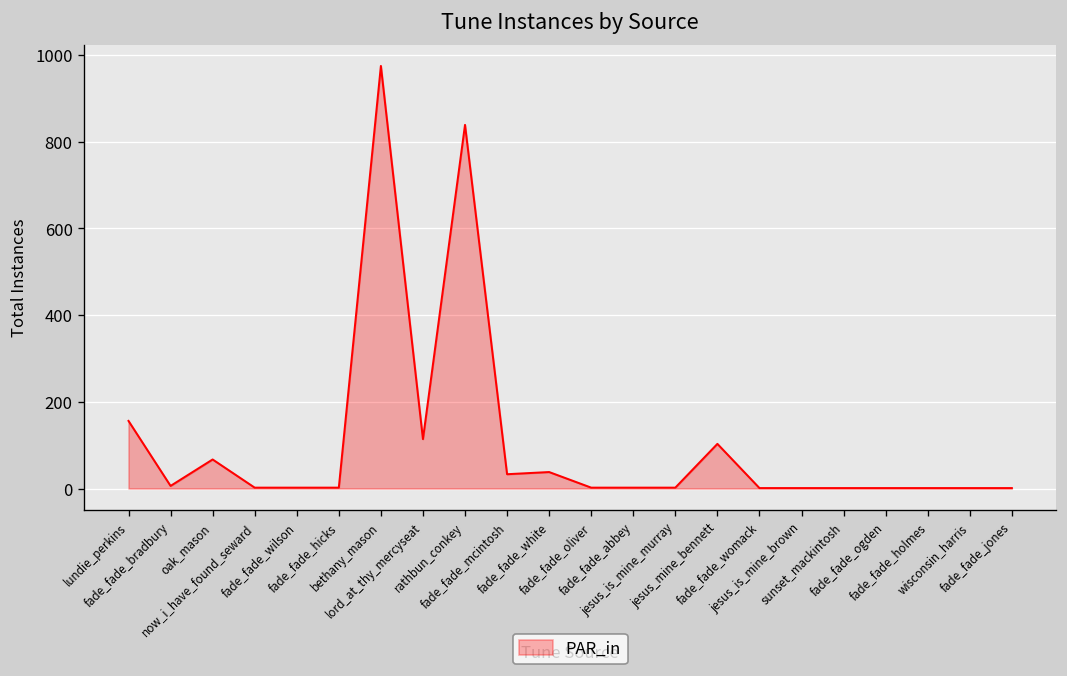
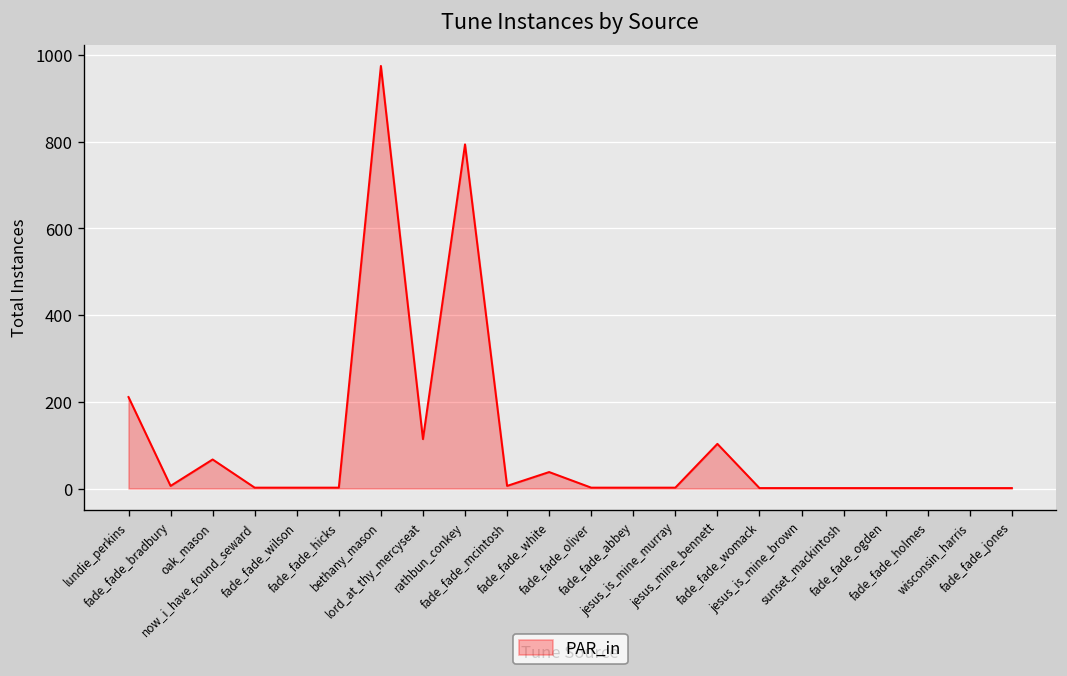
lundie_perkins: 160 -> 210
rathbun_conkey: 840 -> 790
fade_fade_mcintosh: 30 -> 10
